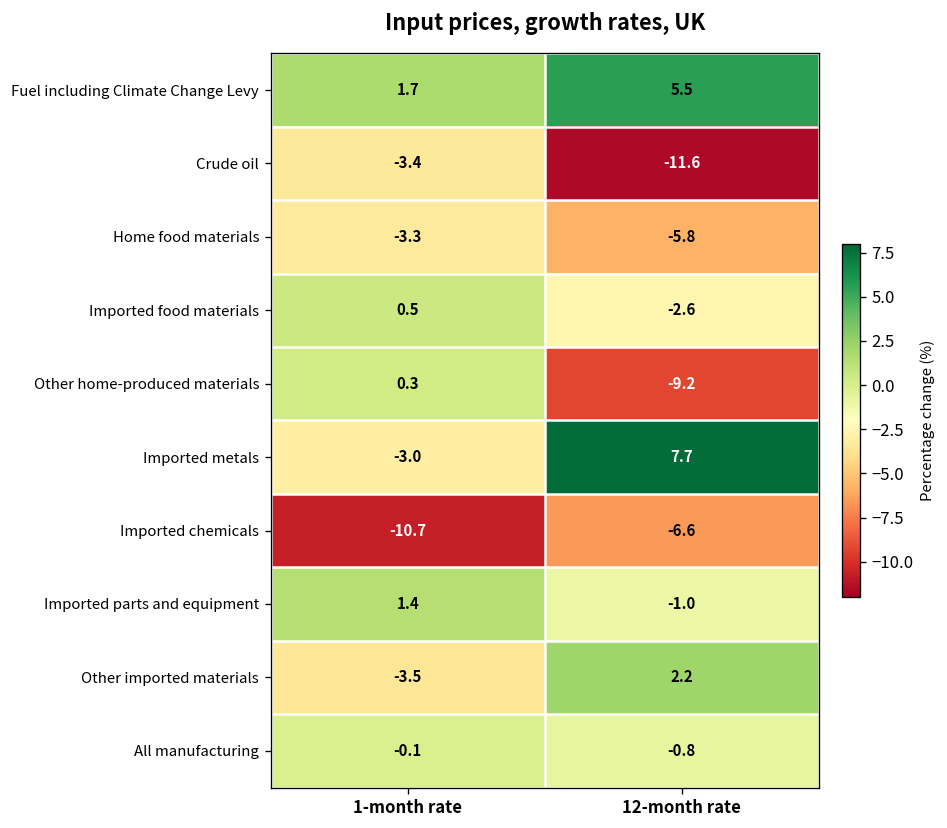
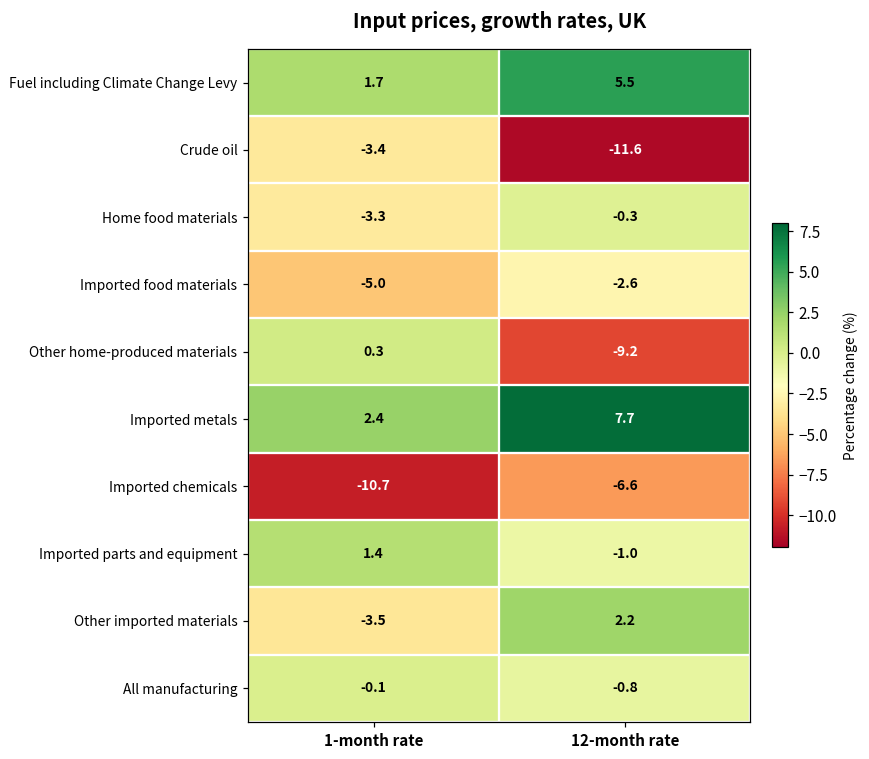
Home food materials, 12-month rate: -5.8 -> -0.3
Imported food materials, 1-month rate: 0.5 -> -5.0
Imported metals, 1-month rate: -3.0 -> 2.4
